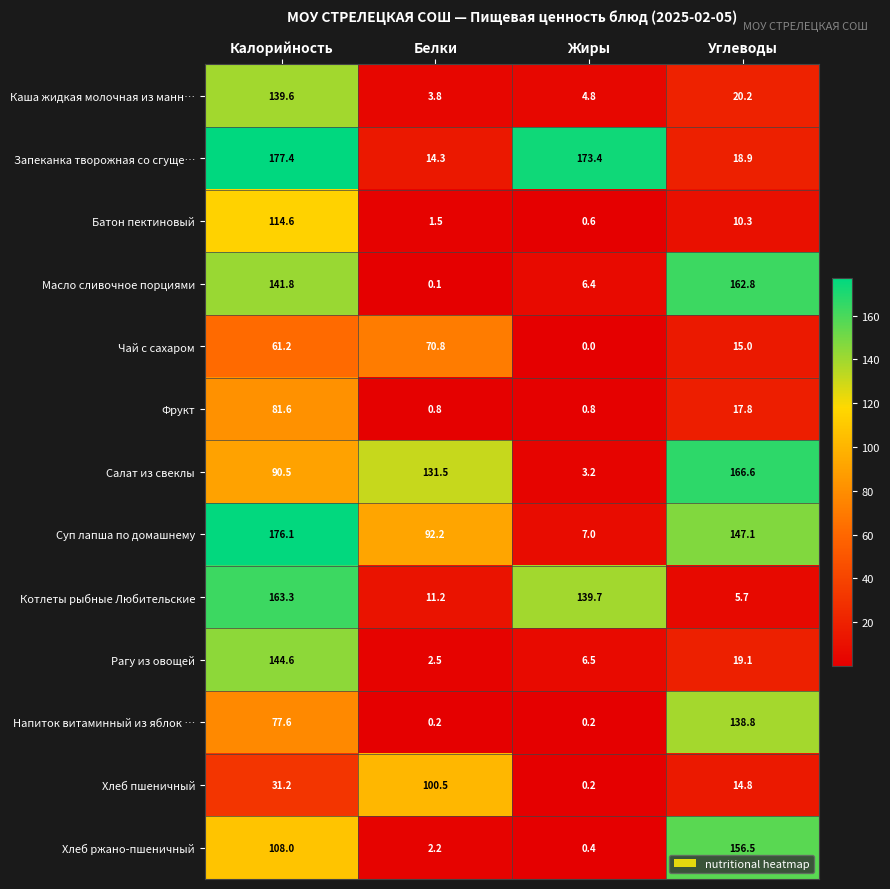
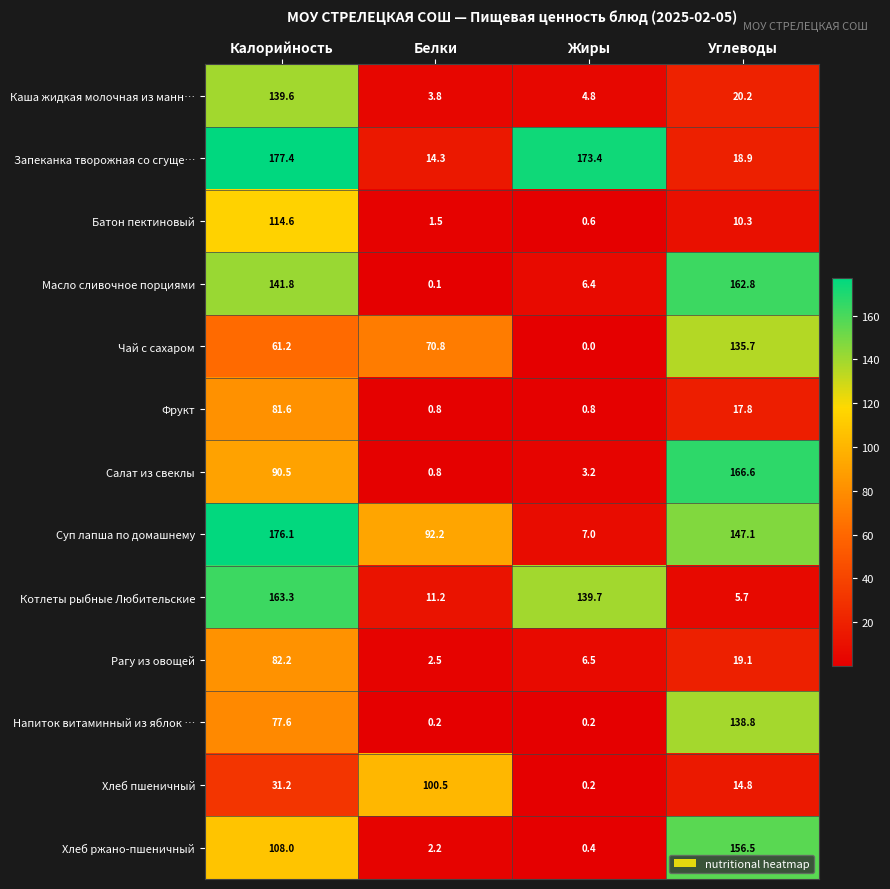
Чай с сахаром, Углеводы: 15.0 -> 135.7
Салат из свеклы, Белки: 131.5 -> 0.8
Рагу из овощей, Калорийность: 144.6 -> 82.2
